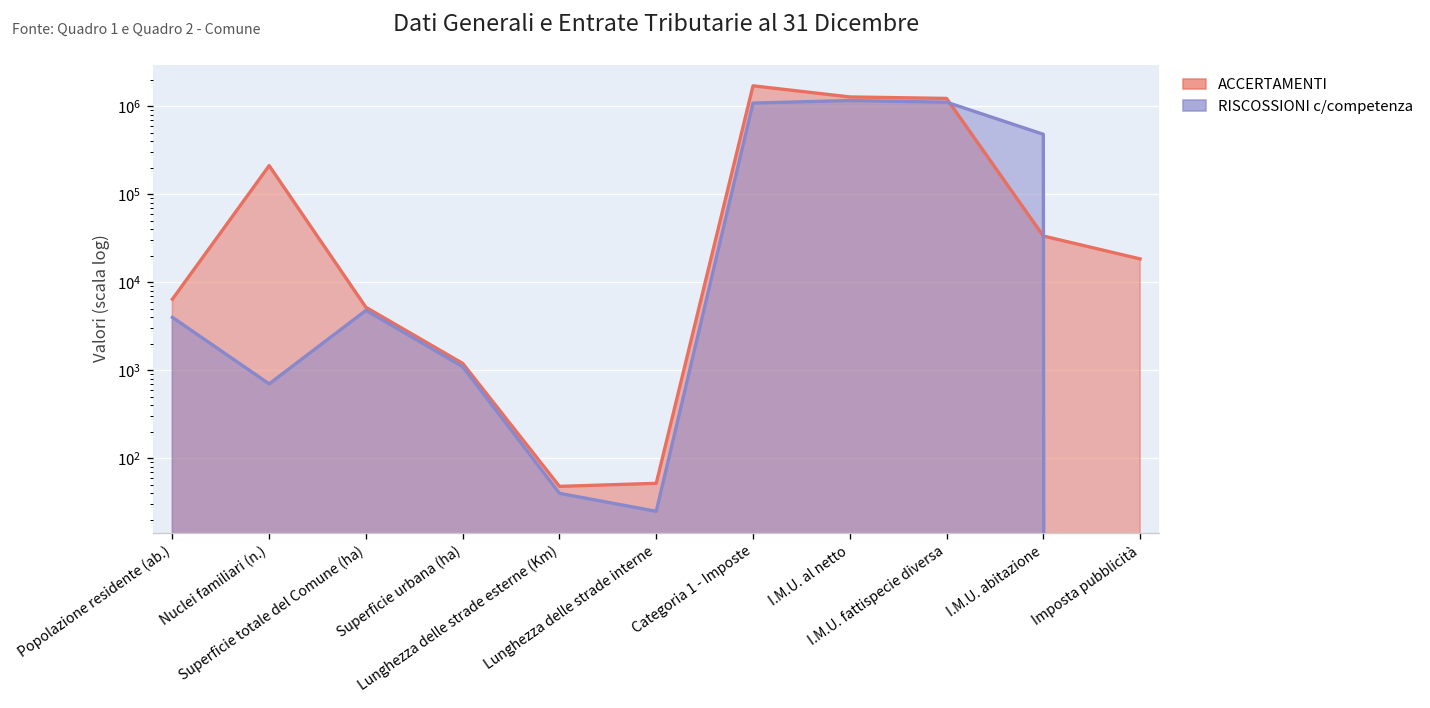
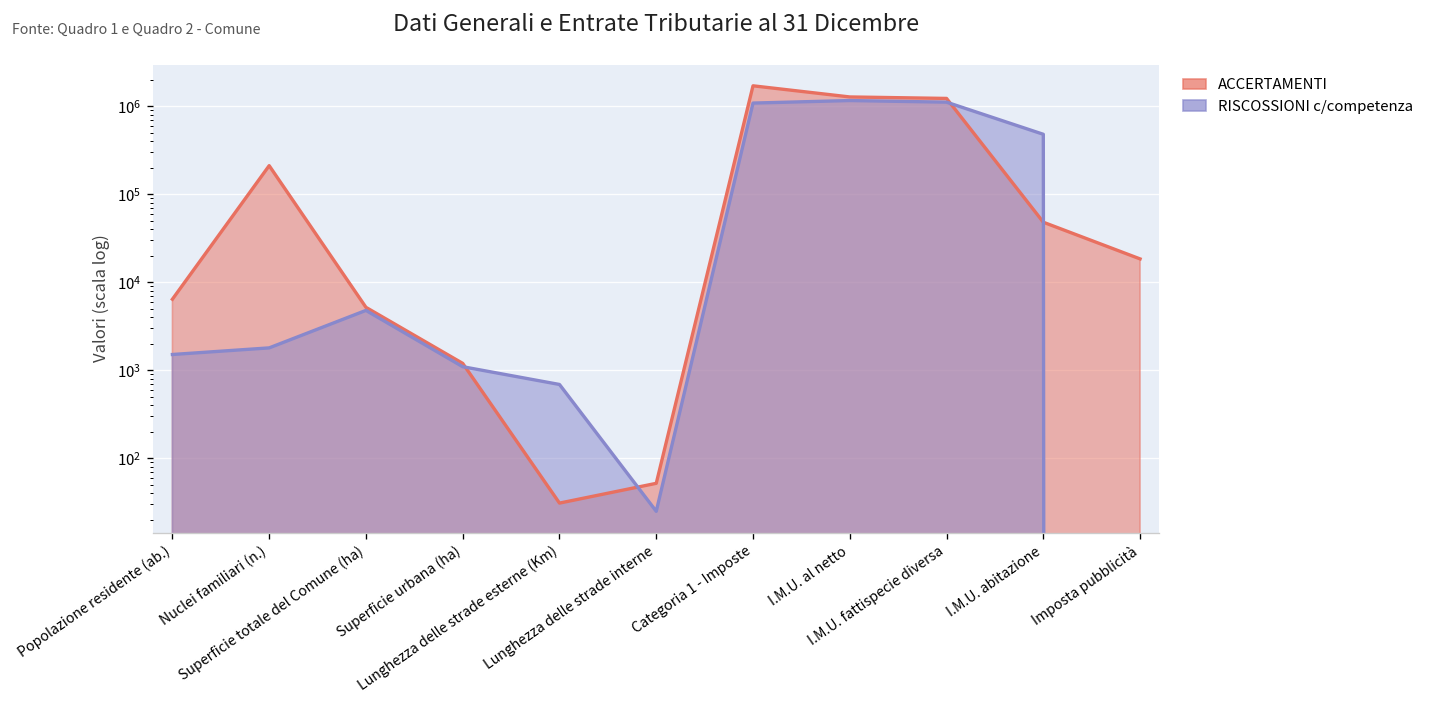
RISCOSSIONI c/competenza, Popolazione residente (ab.): 4000 -> 1500
RISCOSSIONI c/competenza, Nuclei familiari (n.): 700 -> 1800
ACCERTAMENTI, Lunghezza delle strade esterne (Km): 50 -> 31
RISCOSSIONI c/competenza, Lunghezza delle strade esterne (Km): 40 -> 700
ACCERTAMENTI, I.M.U. abitazione: 30000 -> 50000
